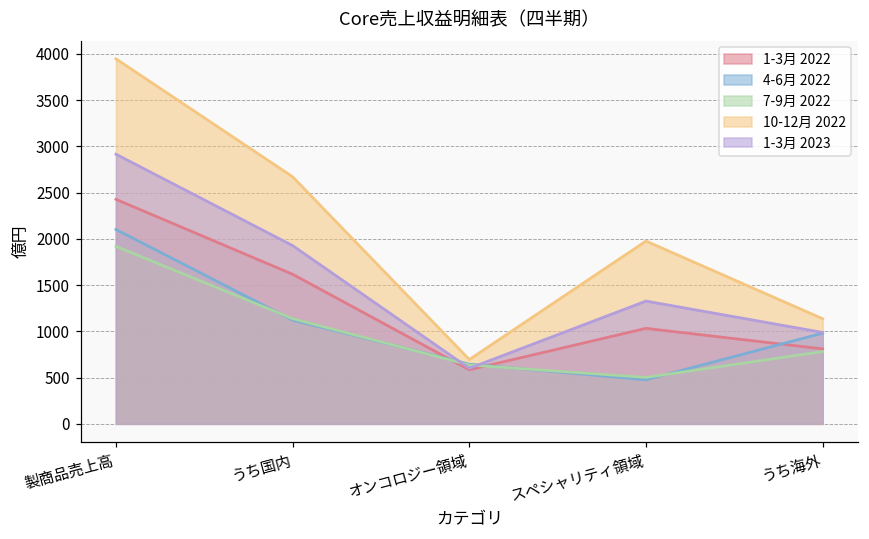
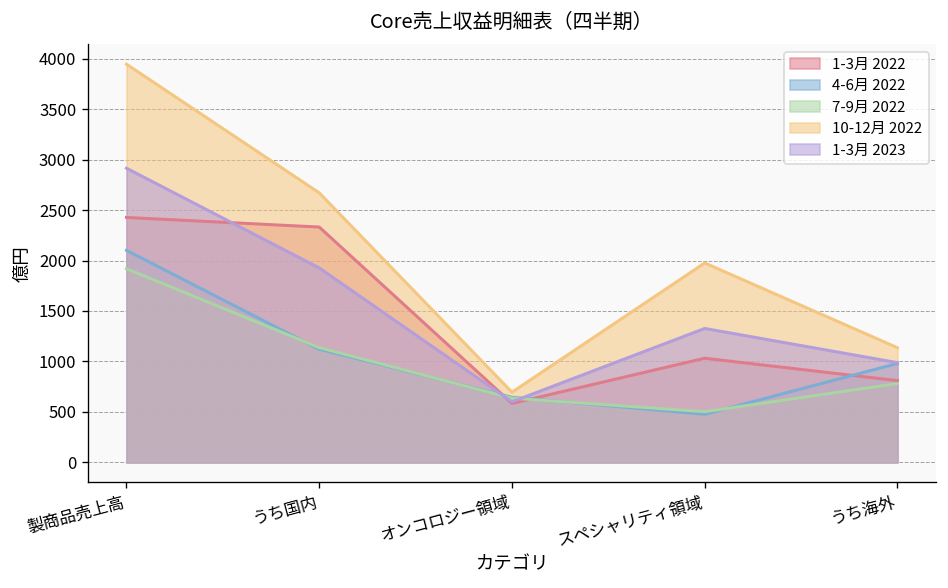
1-3月 2022, うち国内: 1600 -> 2300
